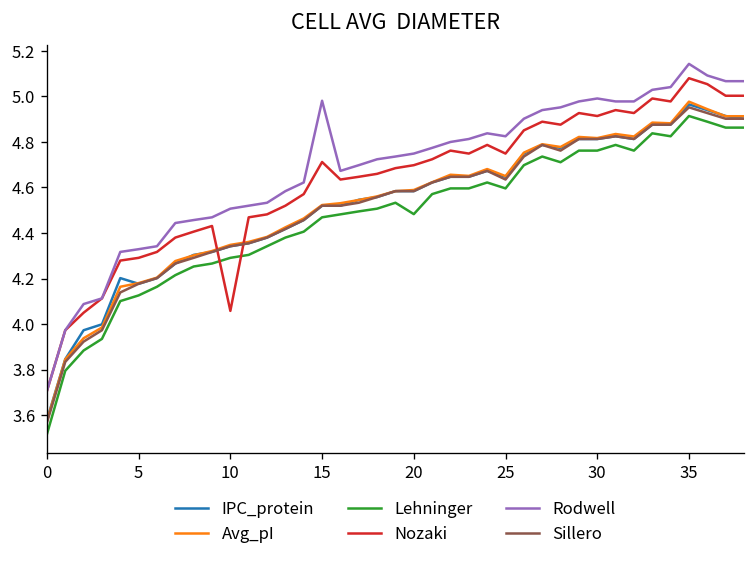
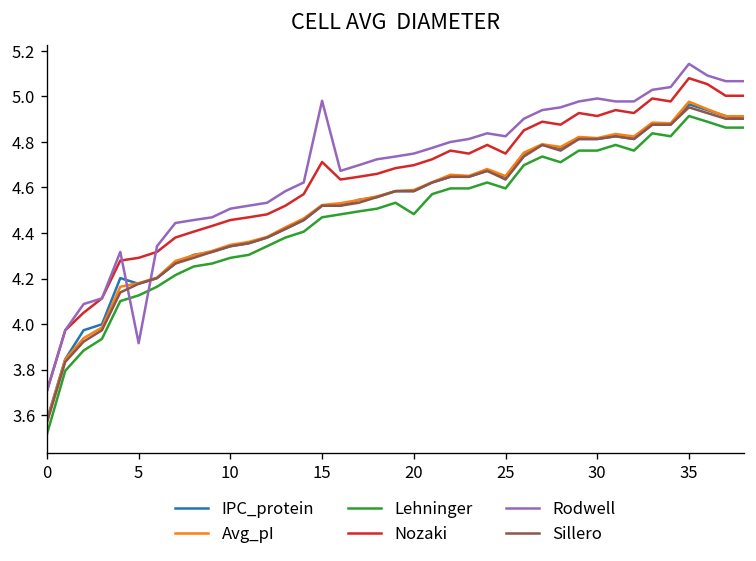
Rodwell, 5: 4.33 -> 3.92
Nozaki, 10: 4.06 -> 4.46
